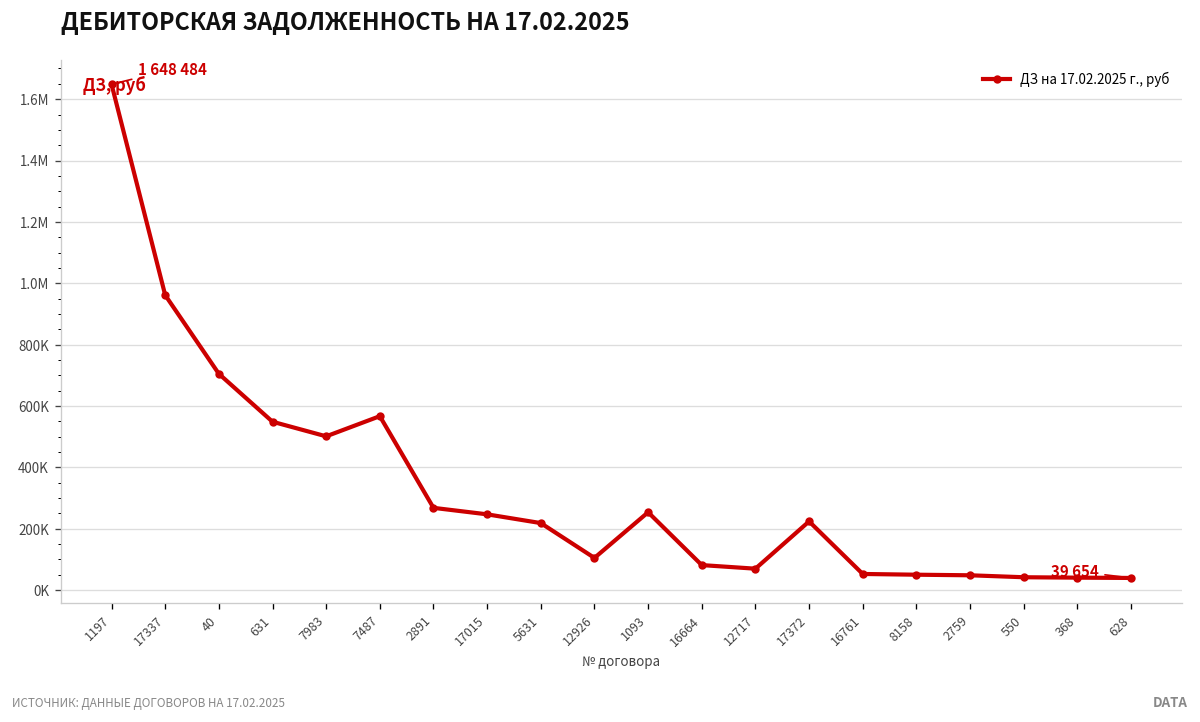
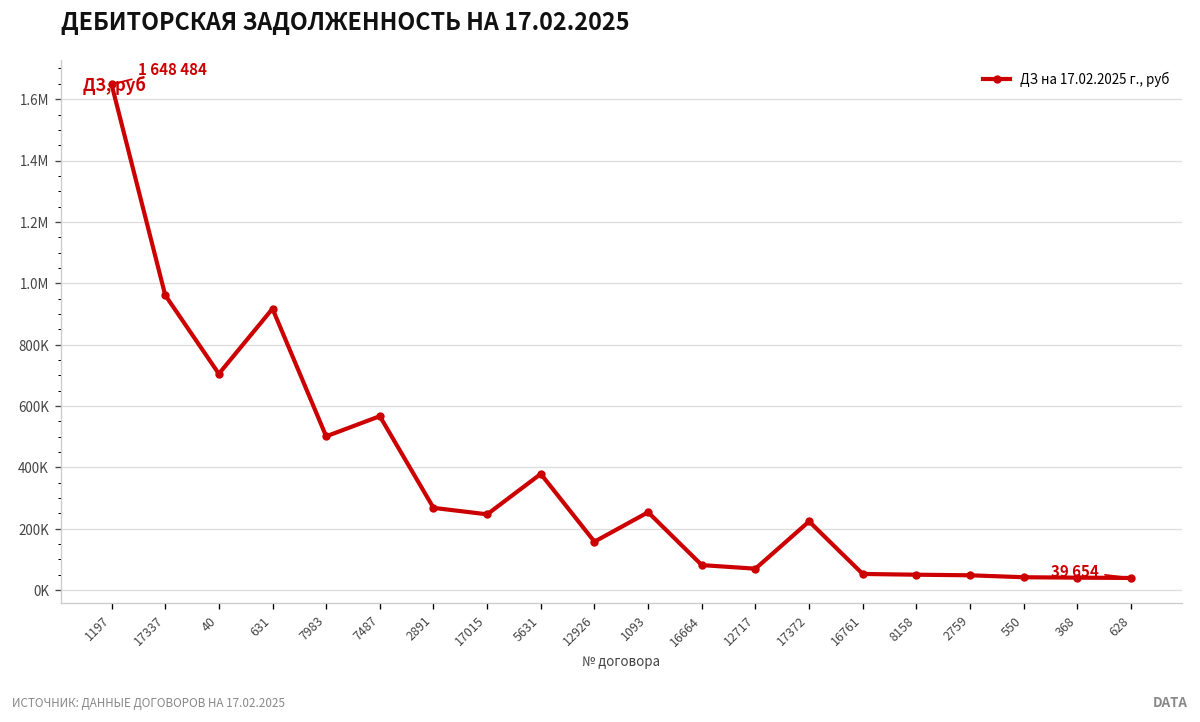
631: 550000 -> 920000
5631: 220000 -> 380000
12926: 100000 -> 160000
